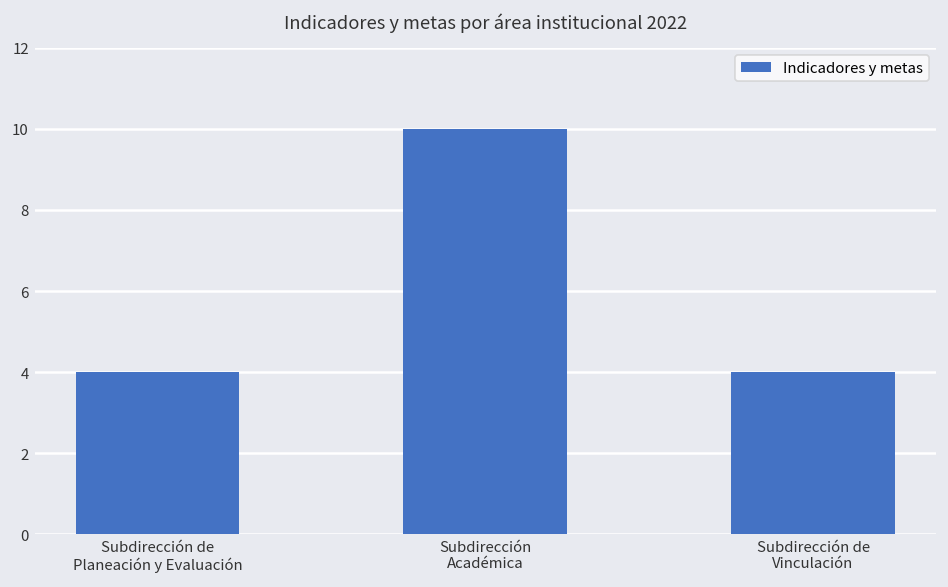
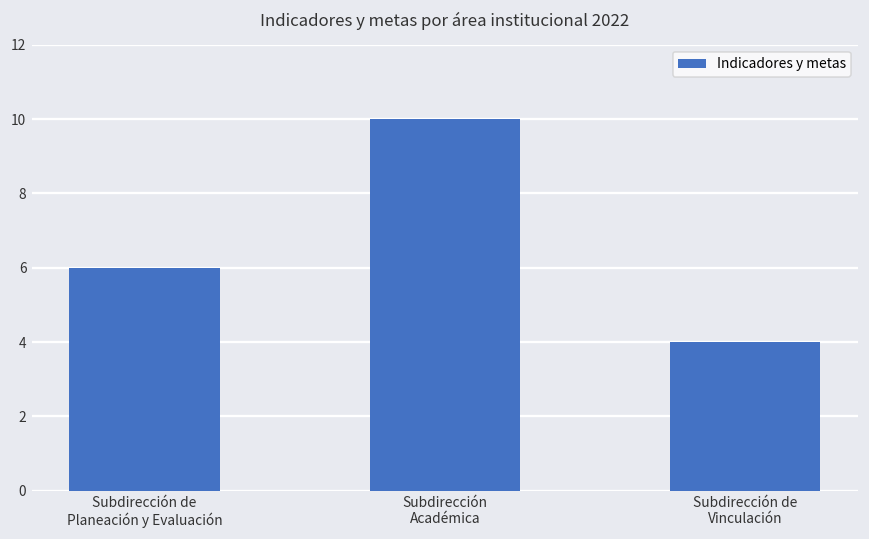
Subdirección de Planeación y Evaluación: 4 -> 6
